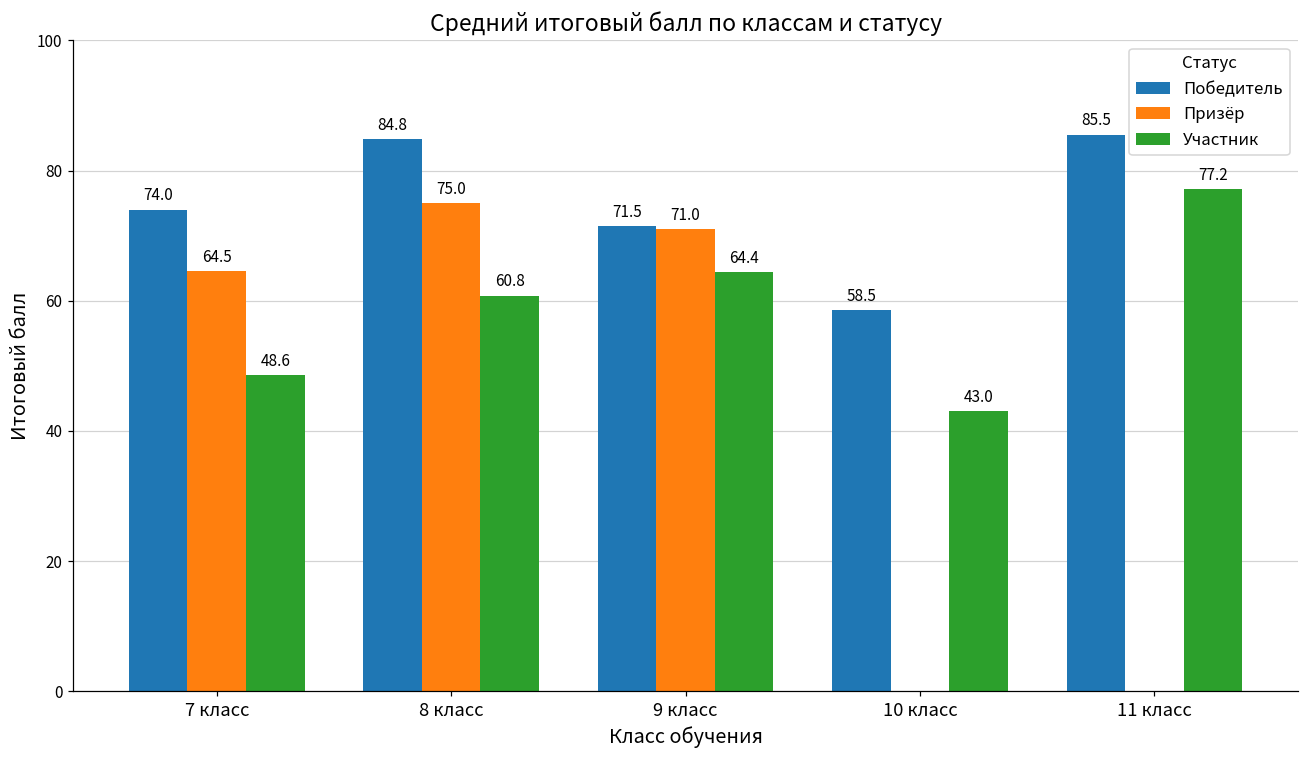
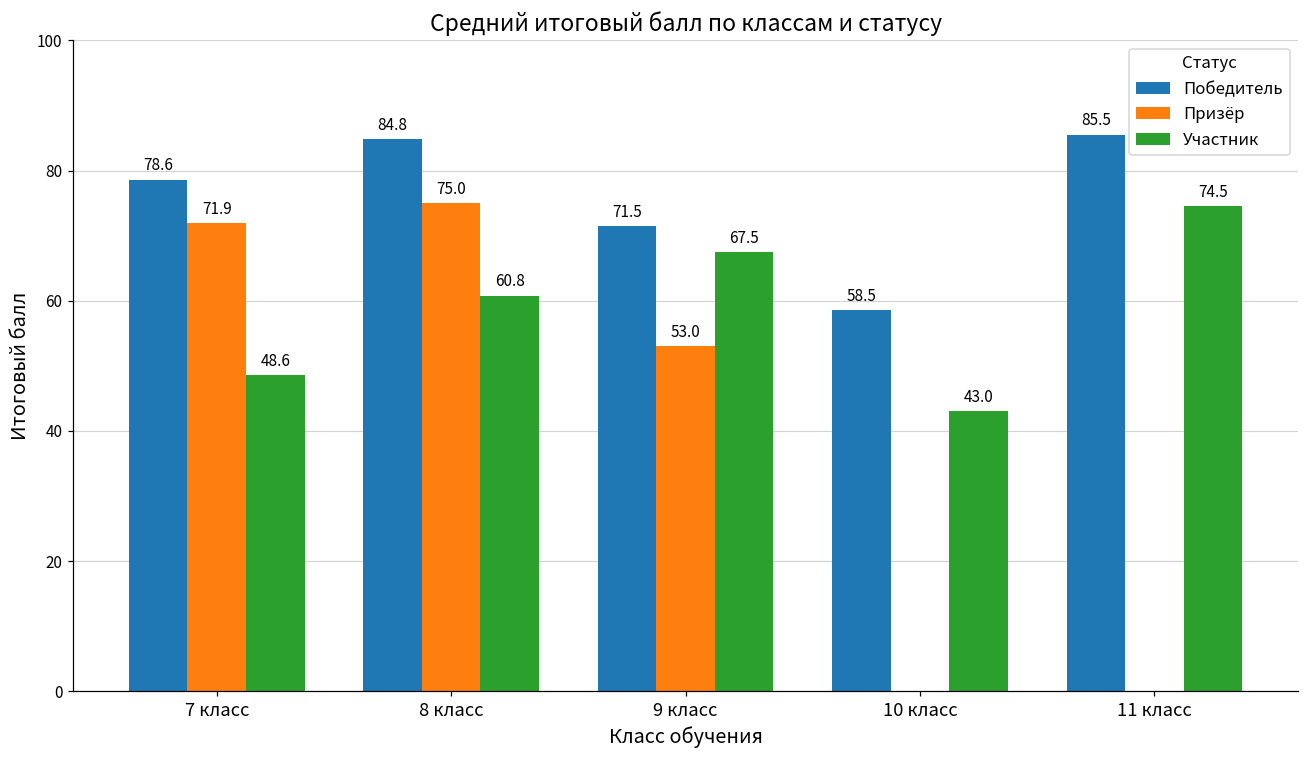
Победитель, 7 класс: 74.0 -> 78.6
Призёр, 7 класс: 64.5 -> 71.9
Призёр, 9 класс: 71.0 -> 53.0
Участник, 9 класс: 64.4 -> 67.5
Участник, 11 класс: 77.2 -> 74.5
